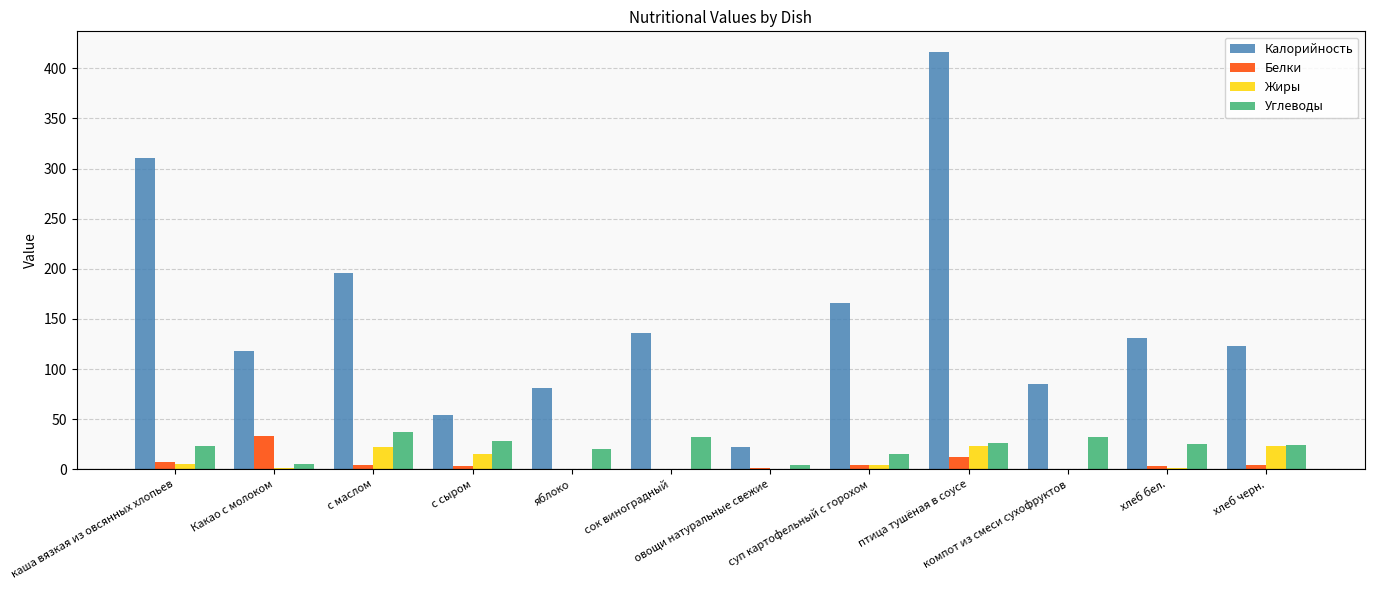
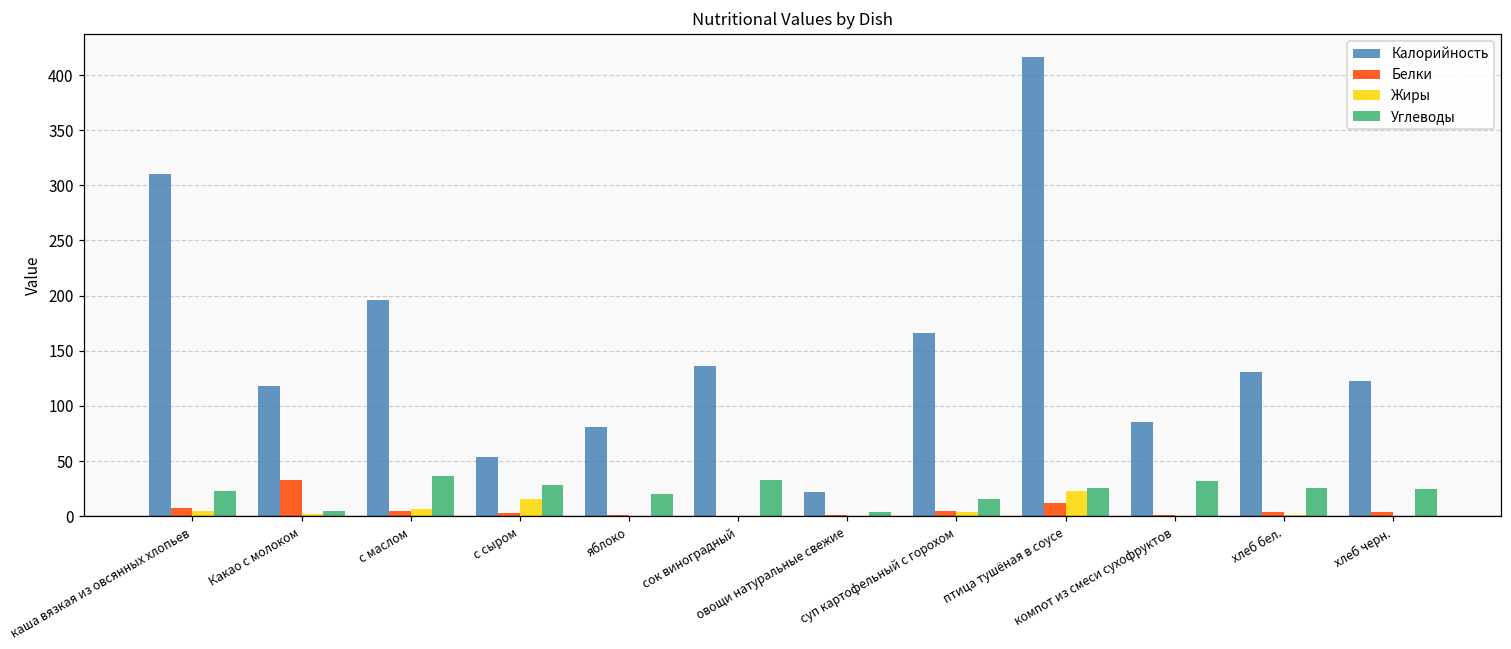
Жиры, с маслом: 22 -> 7
Жиры, хлеб черн.: 23 -> 1
